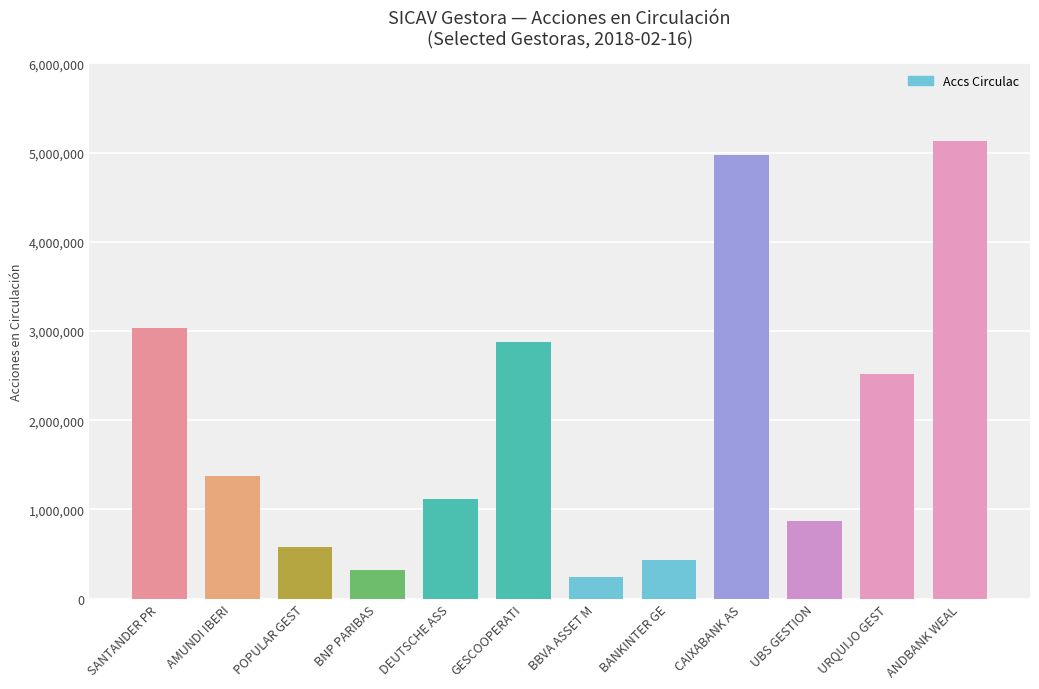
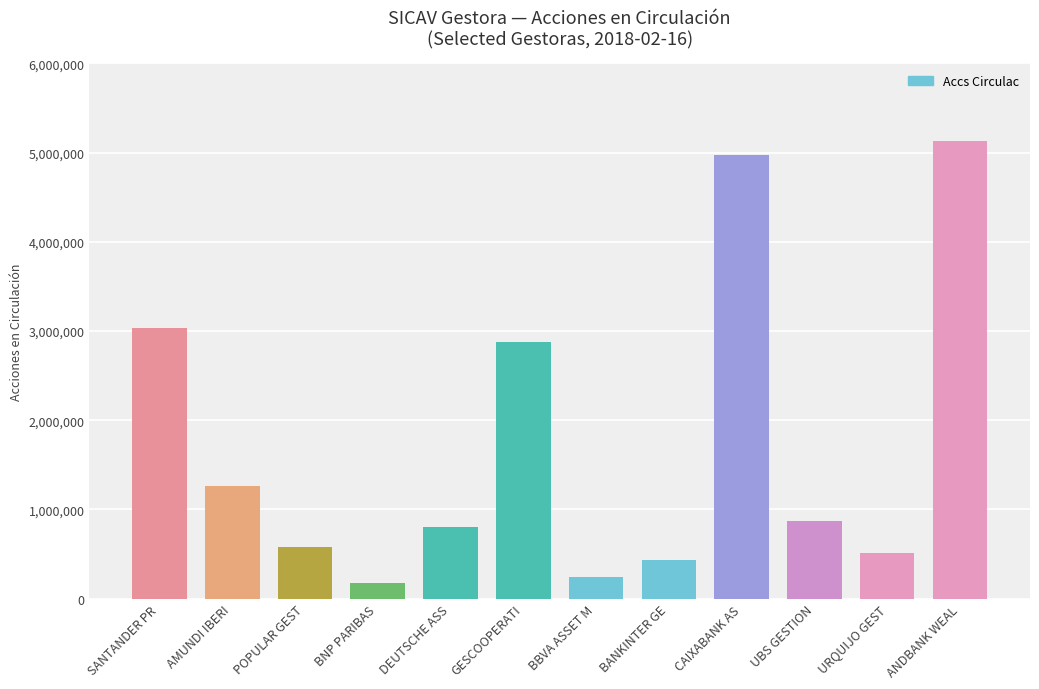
AMUNDI IBERI: 1,400,000 -> 1,300,000
BNP PARIBAS: 300,000 -> 200,000
DEUTSCHE ASS: 1,100,000 -> 800,000
URQUIJO GEST: 2,500,000 -> 500,000
